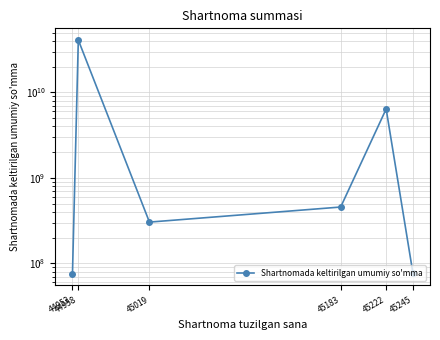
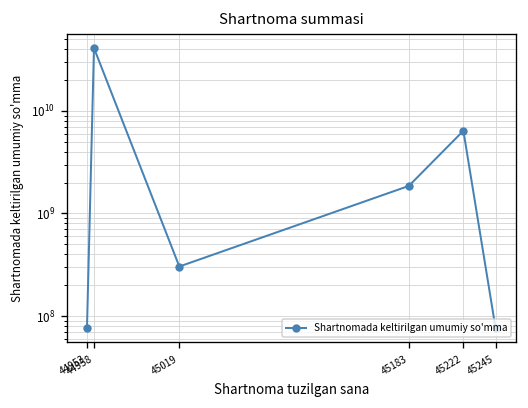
45183: 500000000 -> 1900000000
